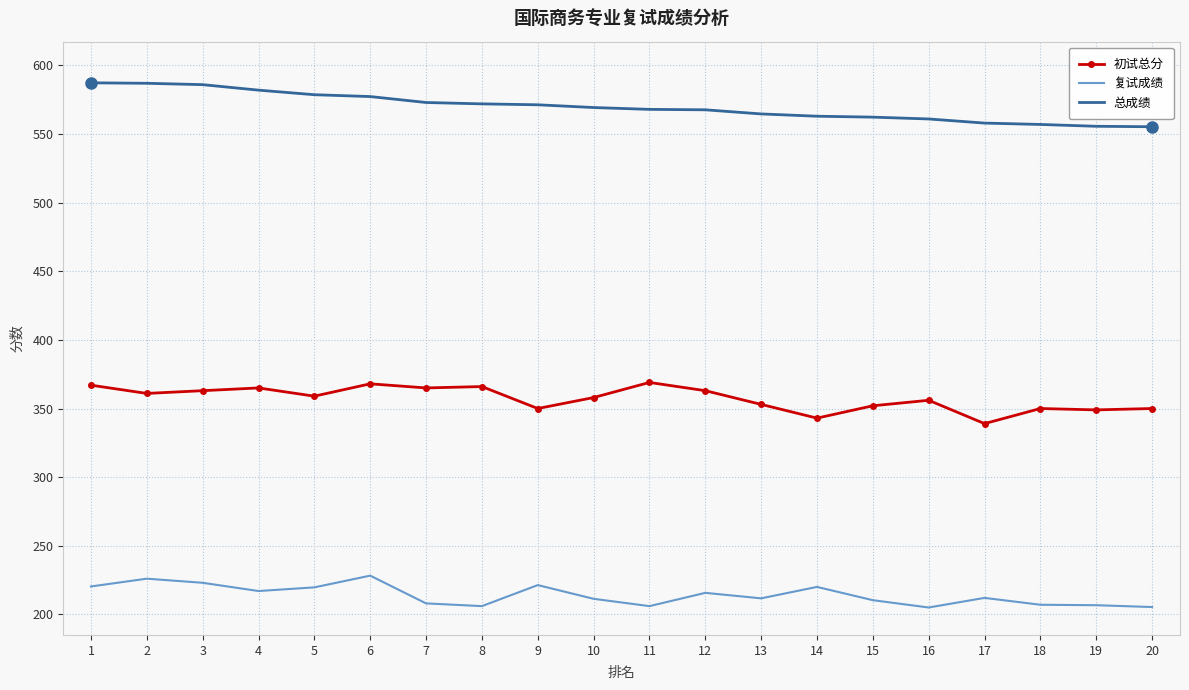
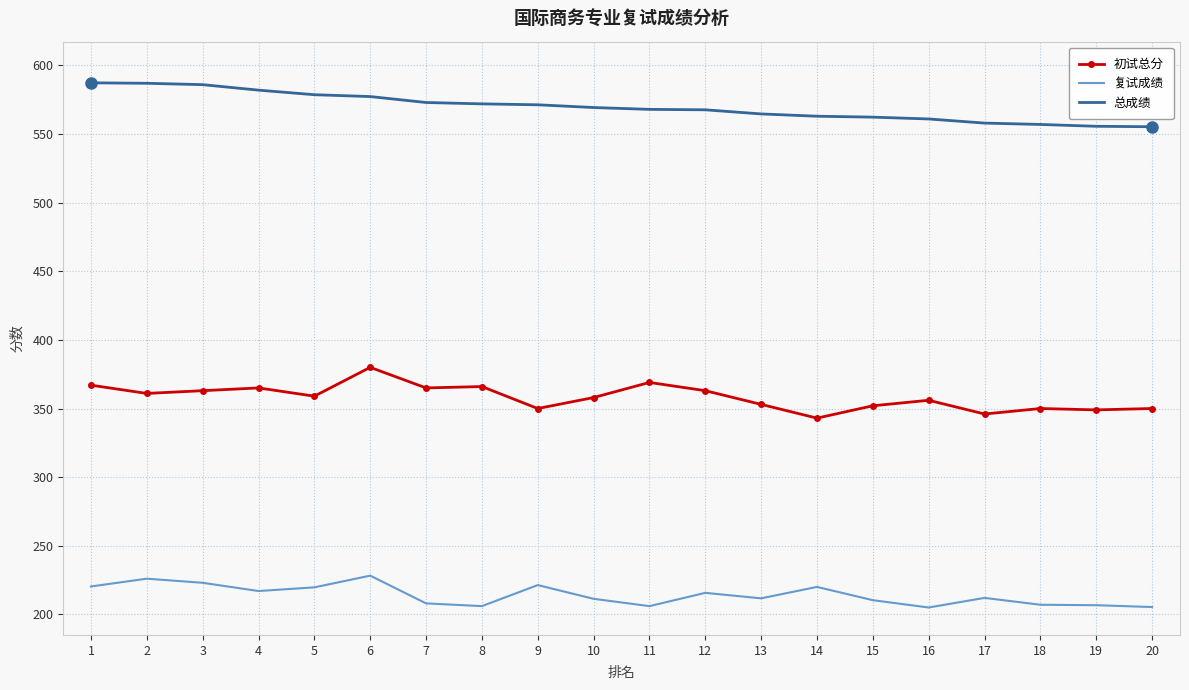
初试总分, 6: 368 -> 380
初试总分, 17: 339 -> 346
